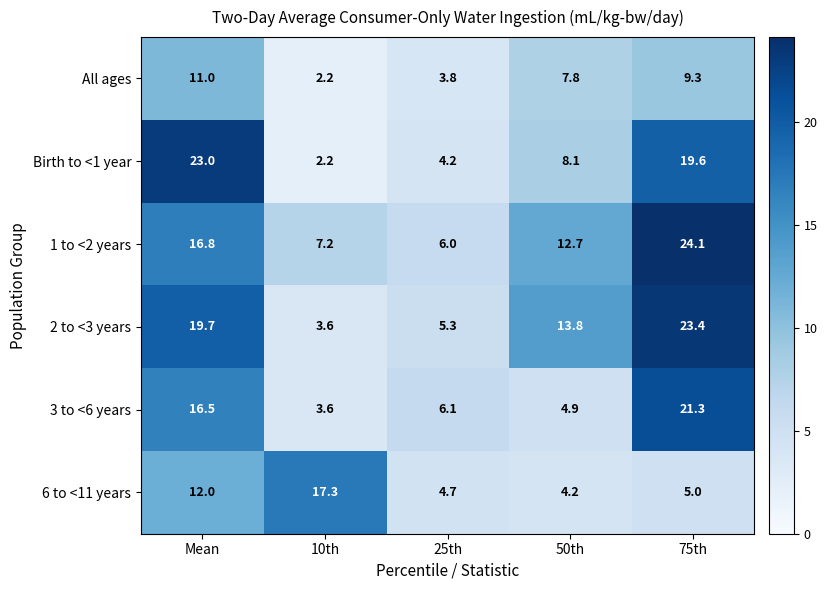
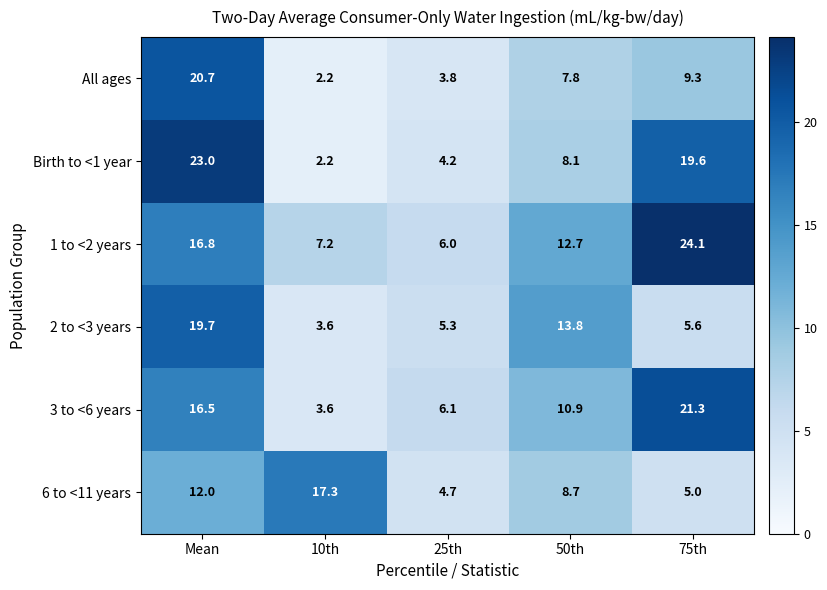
All ages, Mean: 11.0 -> 20.7
2 to <3 years, 75th: 23.4 -> 5.6
3 to <6 years, 50th: 4.9 -> 10.9
6 to <11 years, 50th: 4.2 -> 8.7
